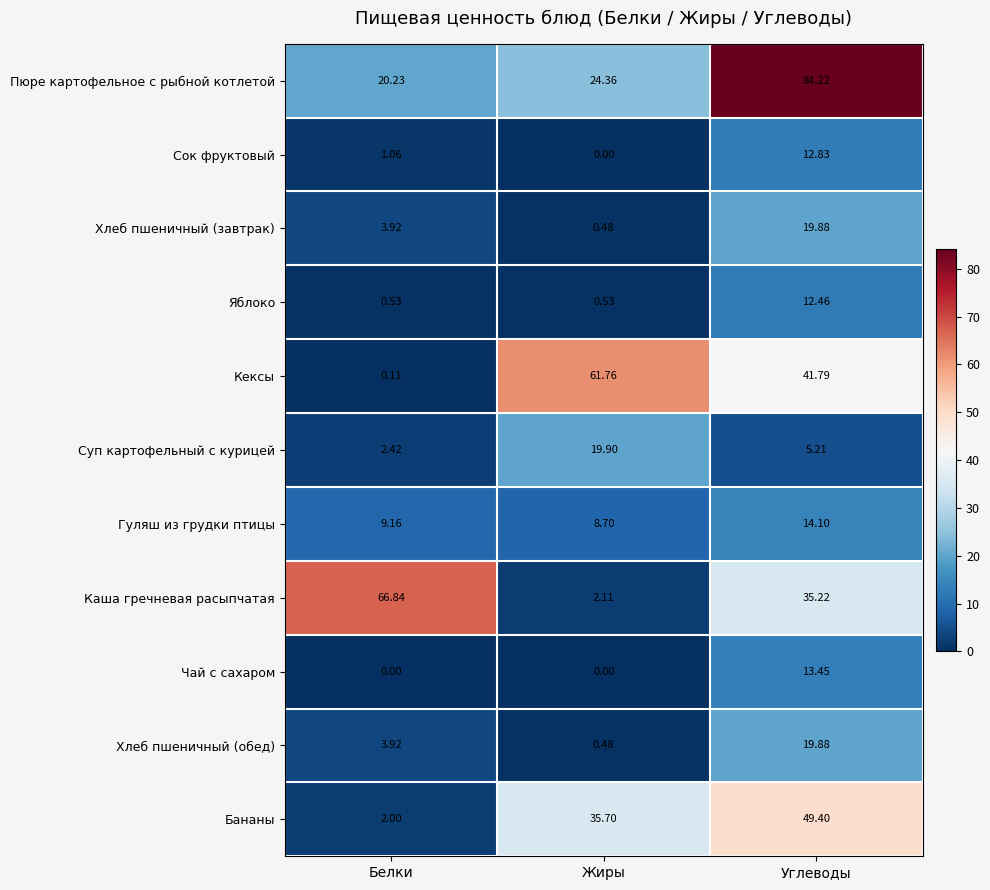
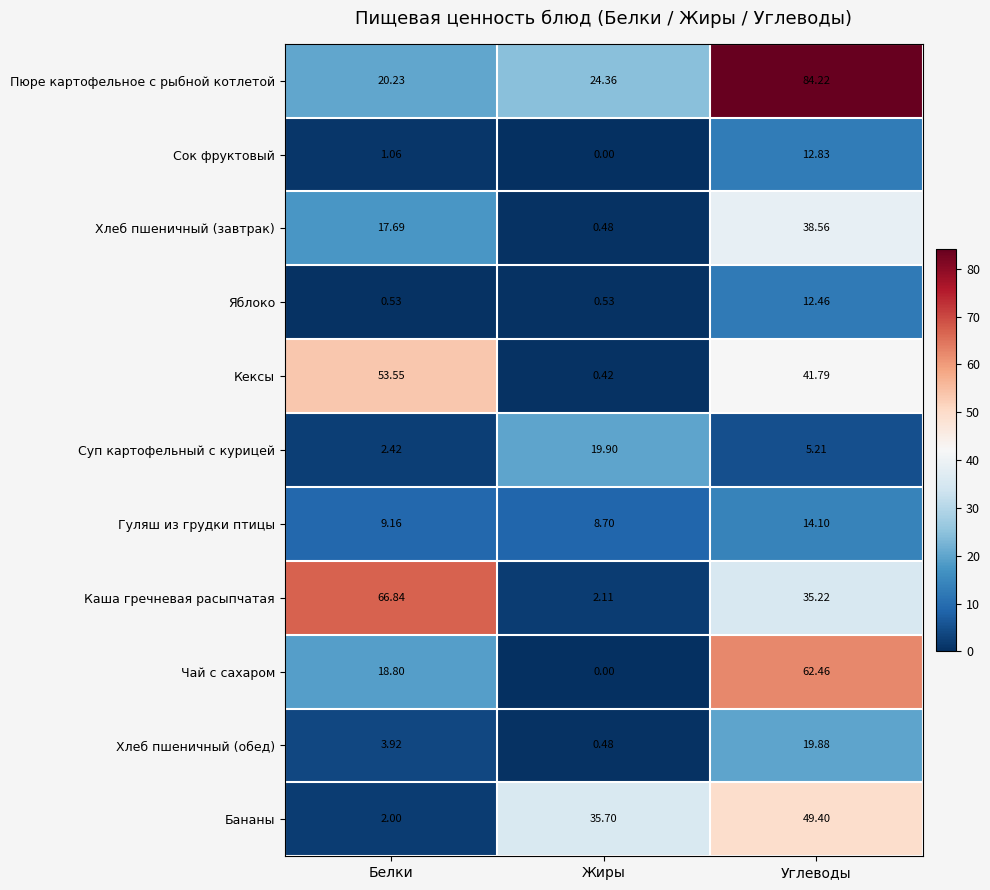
Хлеб пшеничный (завтрак), Белки: 3.92 -> 17.69
Хлеб пшеничный (завтрак), Углеводы: 19.88 -> 38.56
Кексы, Белки: 0.11 -> 53.55
Кексы, Жиры: 61.76 -> 0.42
Чай с сахаром, Белки: 0.00 -> 18.80
Чай с сахаром, Углеводы: 13.45 -> 62.46
